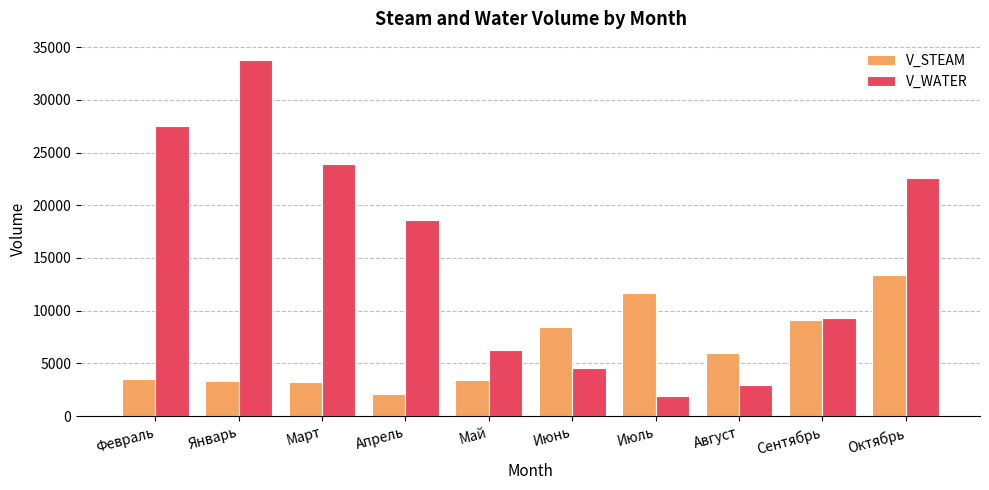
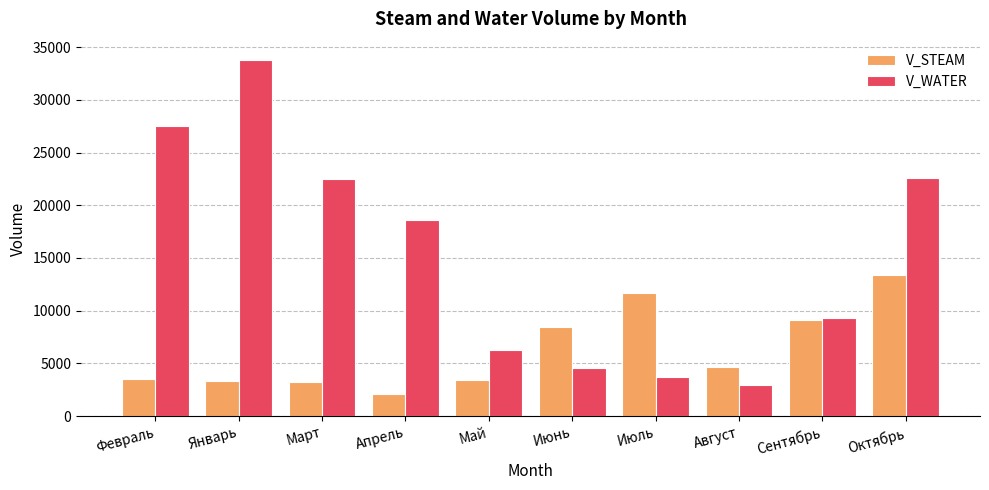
V_WATER, Март: 23900 -> 22500
V_WATER, Июль: 1900 -> 3700
V_STEAM, Август: 6000 -> 4700
